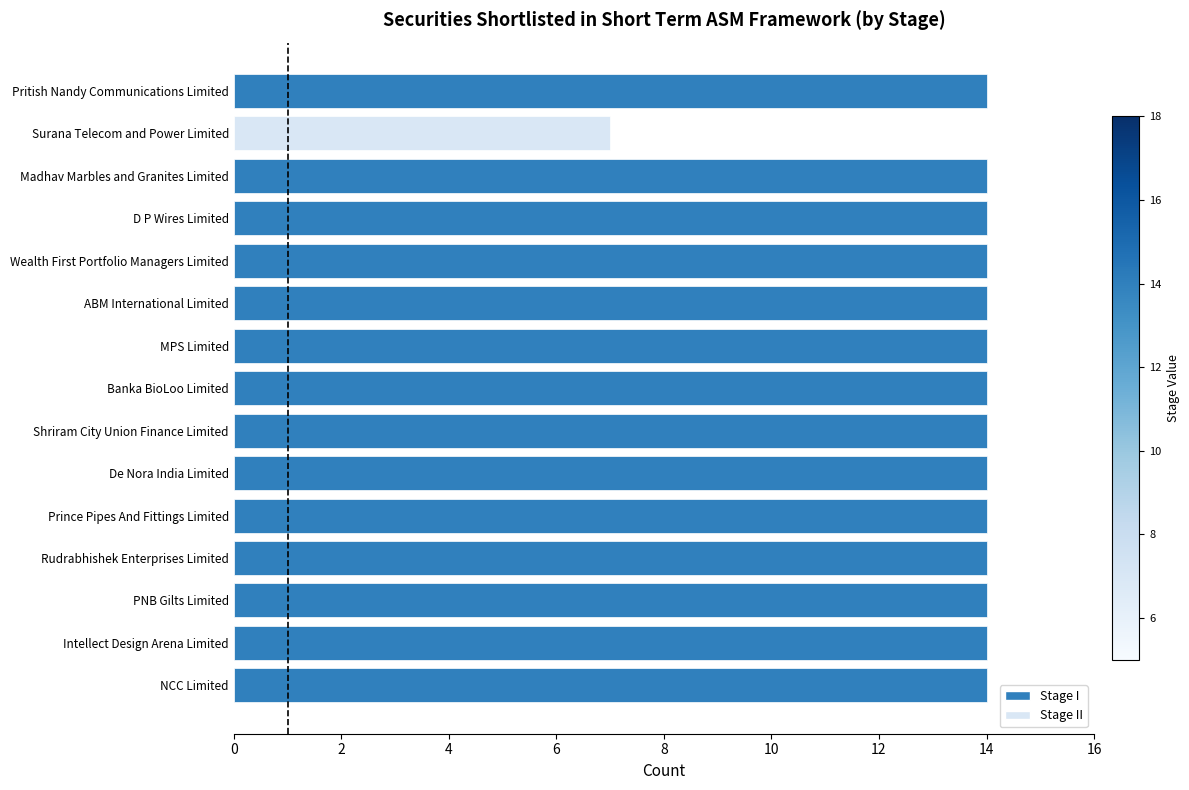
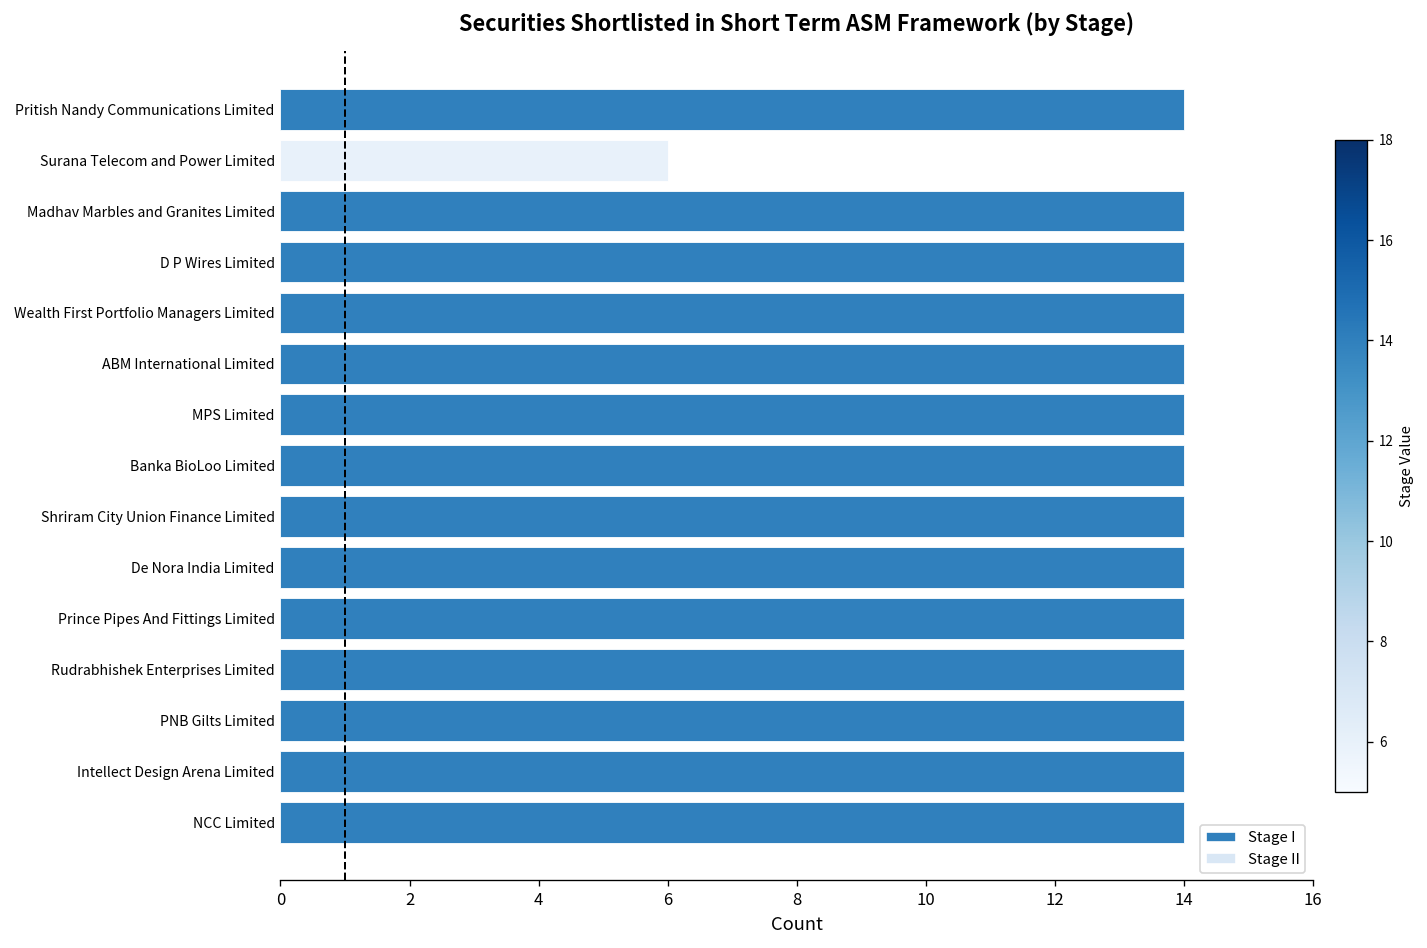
Surana Telecom and Power Limited: 7 -> 6
